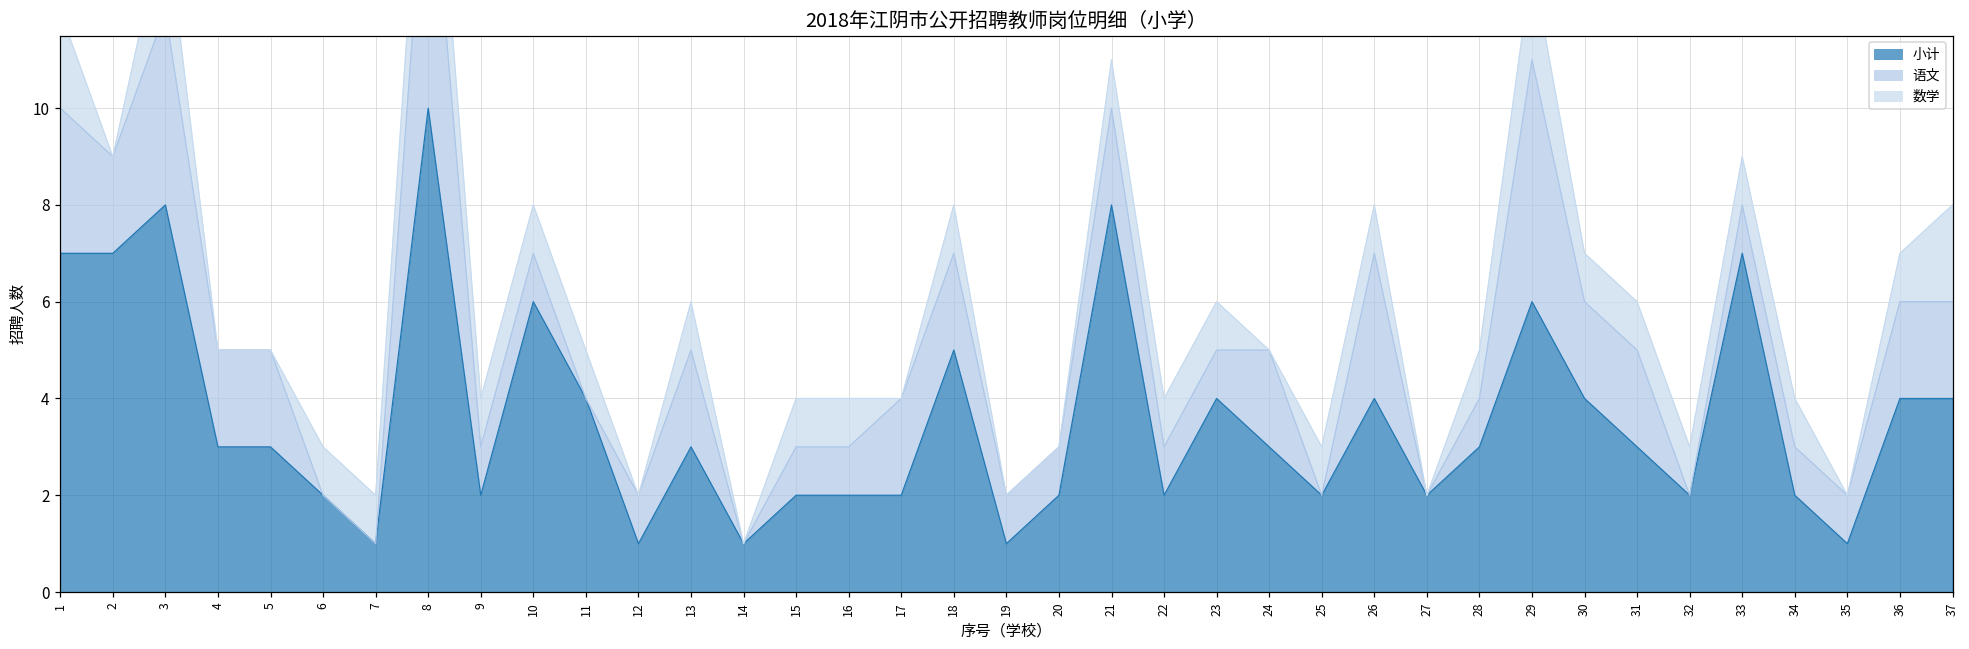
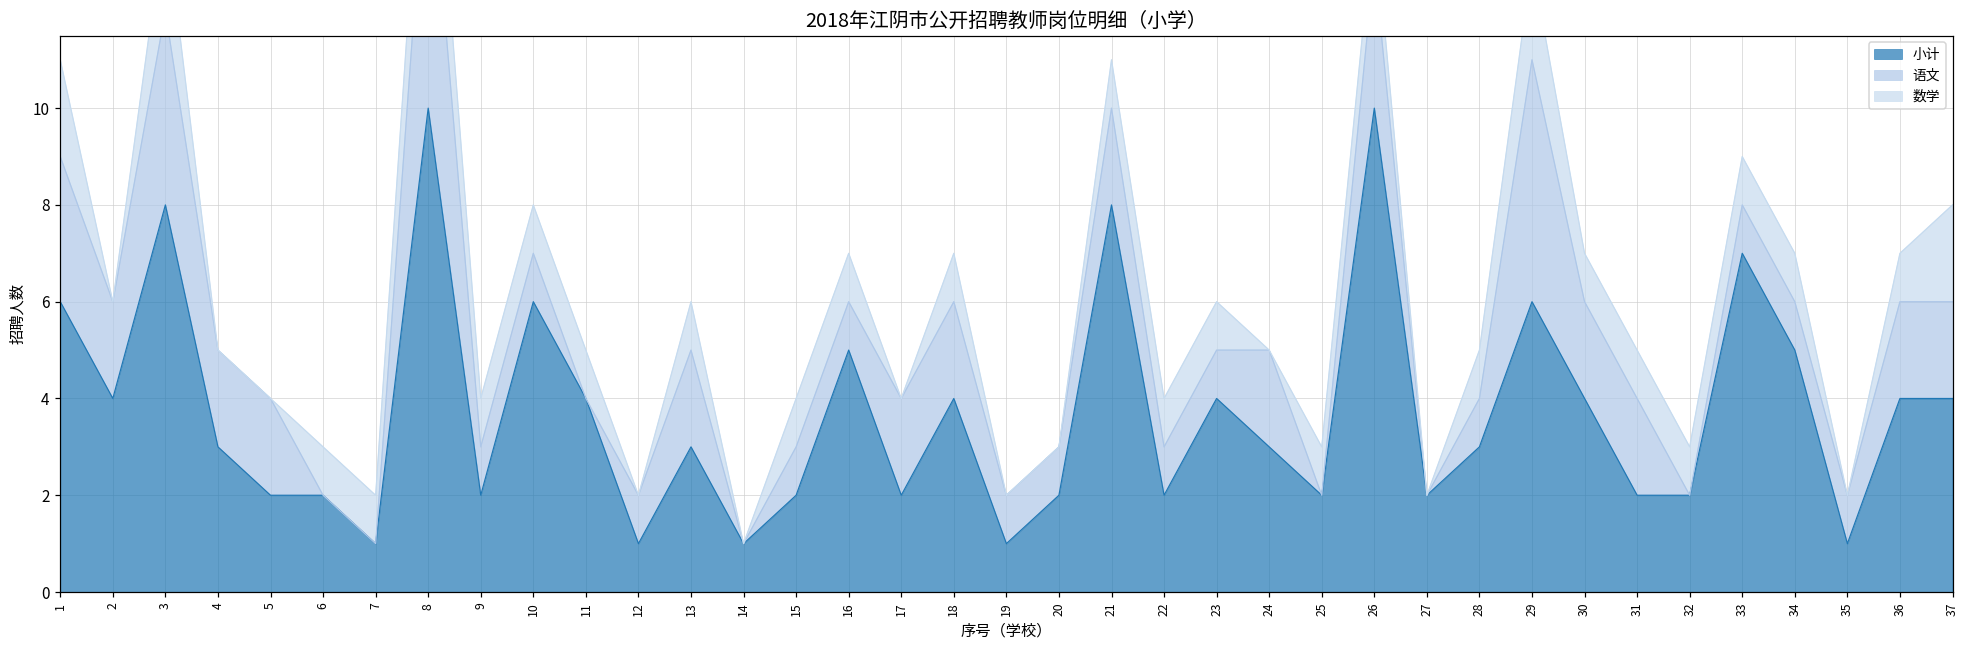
小计, 1: 7 -> 6
小计, 2: 7 -> 4
小计, 5: 3 -> 2
小计, 16: 2 -> 5
小计, 18: 5 -> 4
小计, 26: 4 -> 10
小计, 31: 3 -> 2
小计, 34: 2 -> 5
